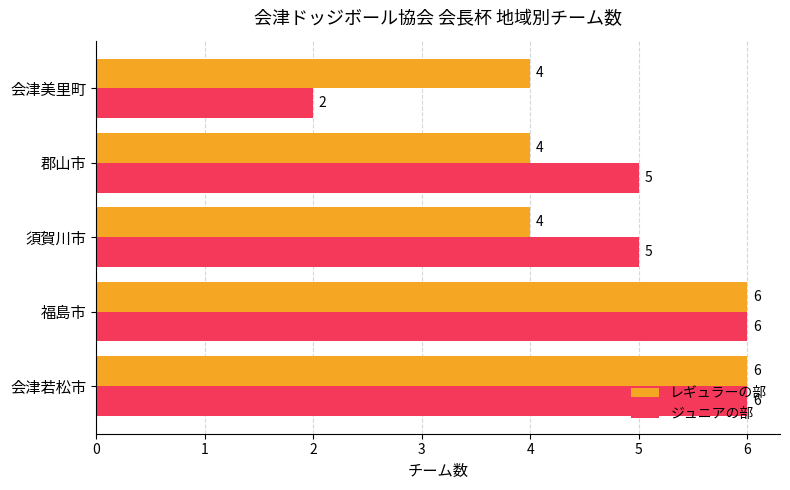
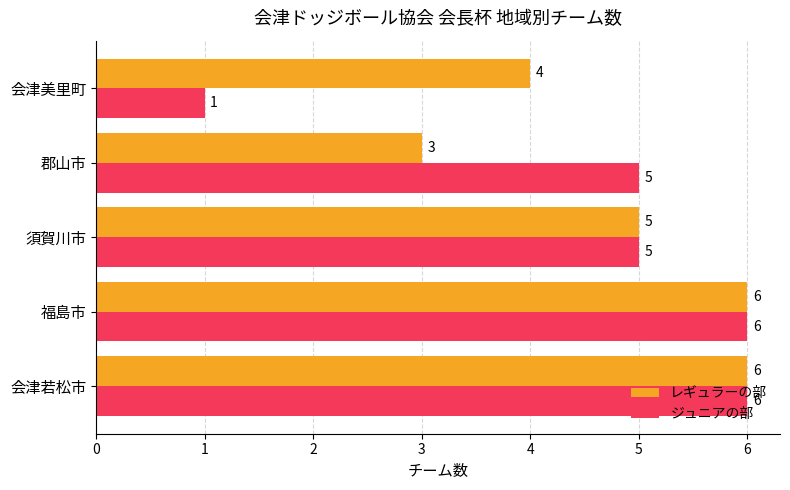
ジュニアの部, 会津美里町: 2 -> 1
レギュラーの部, 郡山市: 4 -> 3
レギュラーの部, 須賀川市: 4 -> 5
